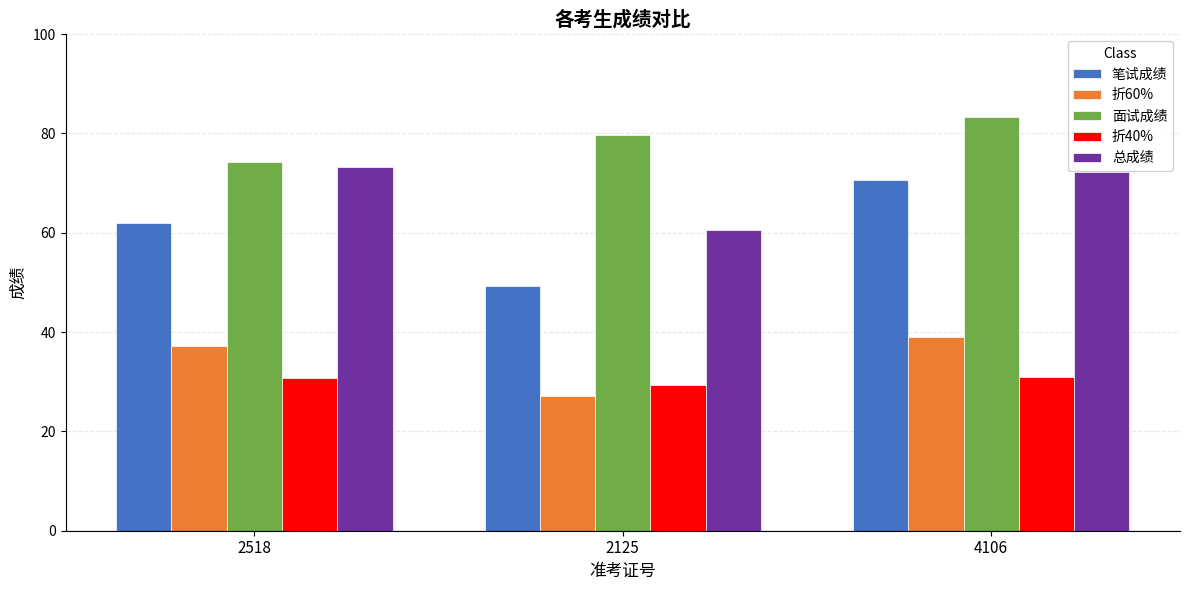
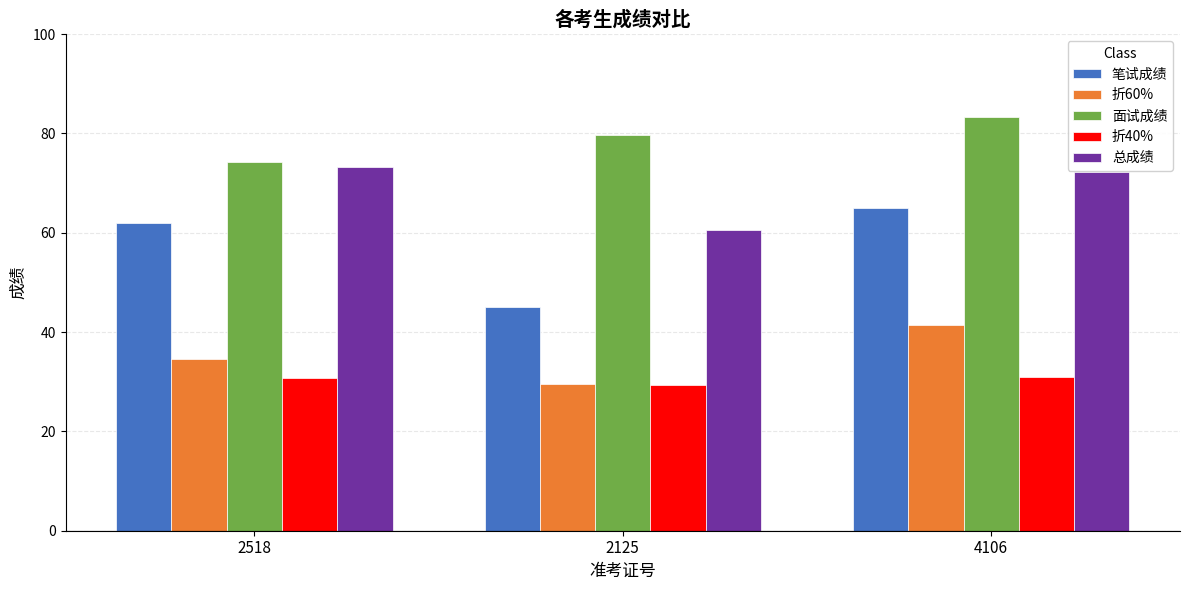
折60%, 2518: 37 -> 35
笔试成绩, 2125: 49 -> 45
折60%, 2125: 27 -> 30
笔试成绩, 4106: 71 -> 65
折60%, 4106: 39 -> 41
